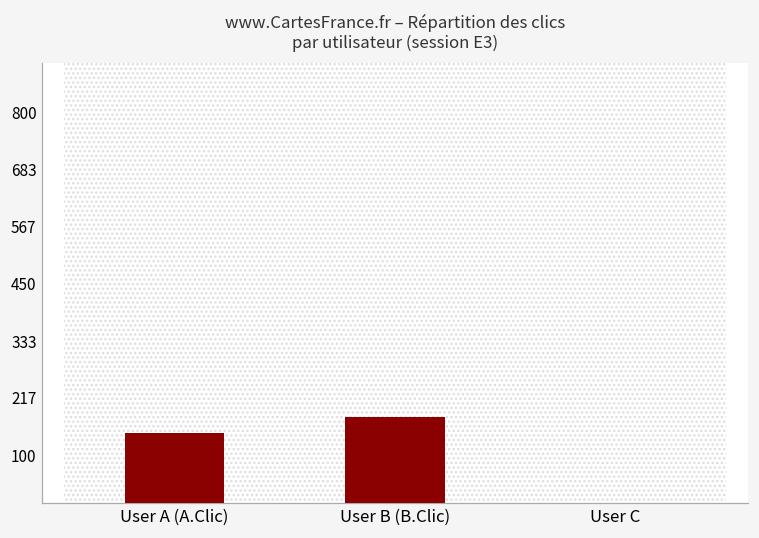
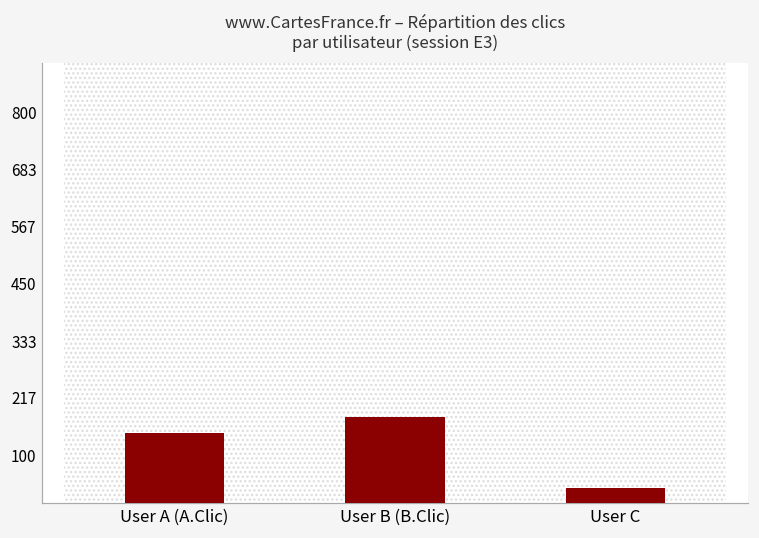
User C: 0 -> 30
